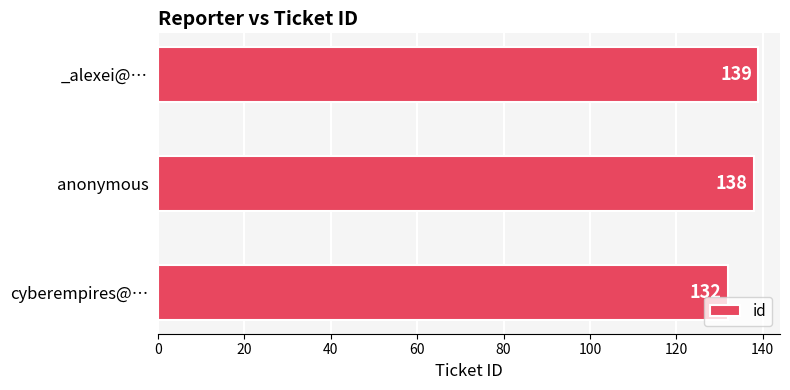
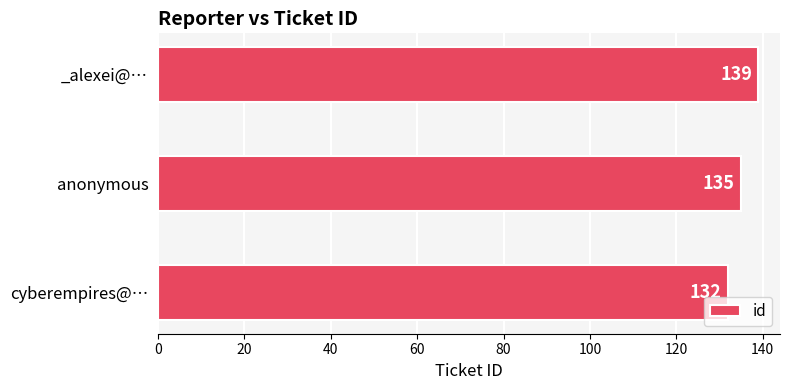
anonymous: 138 -> 135
